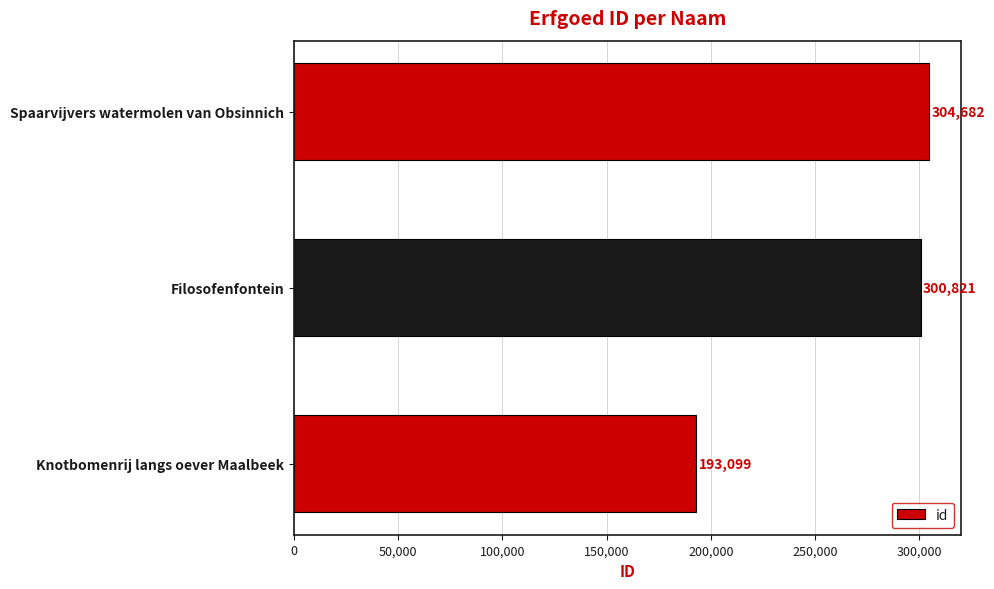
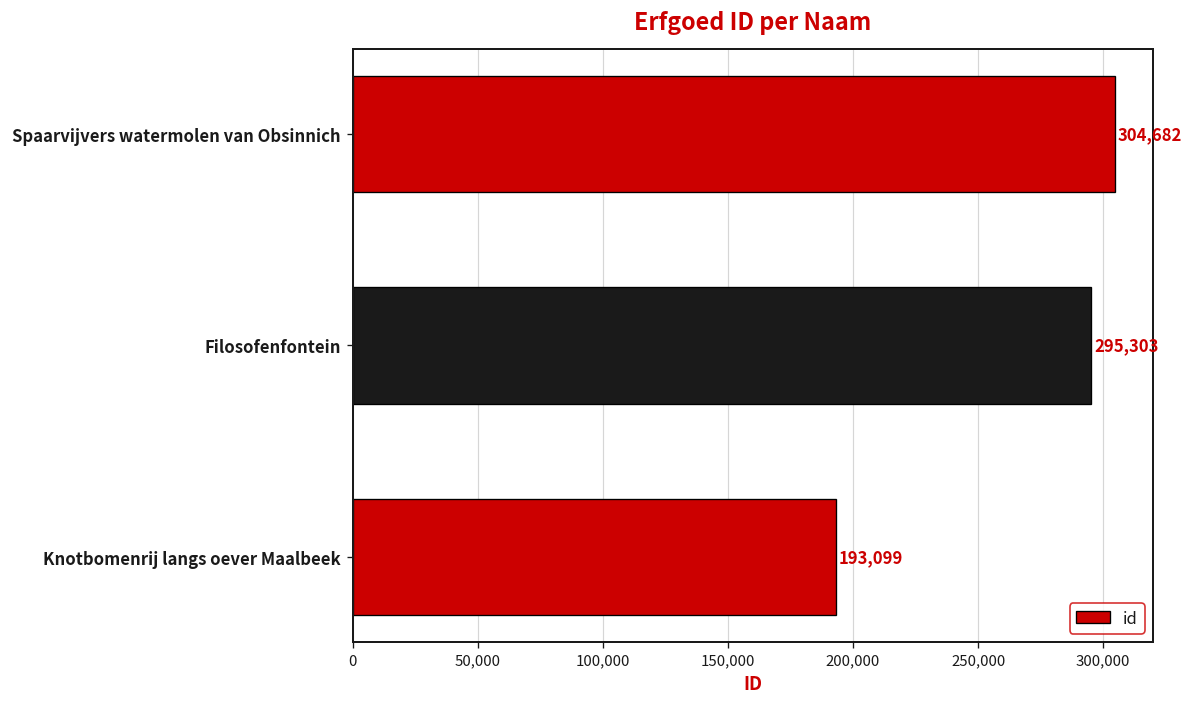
Filosofenfontein: 300,821 -> 295,303
